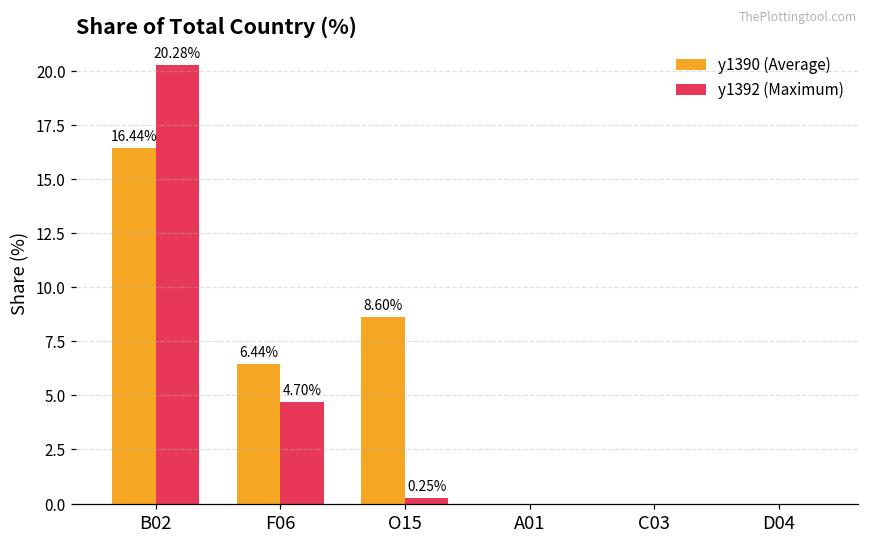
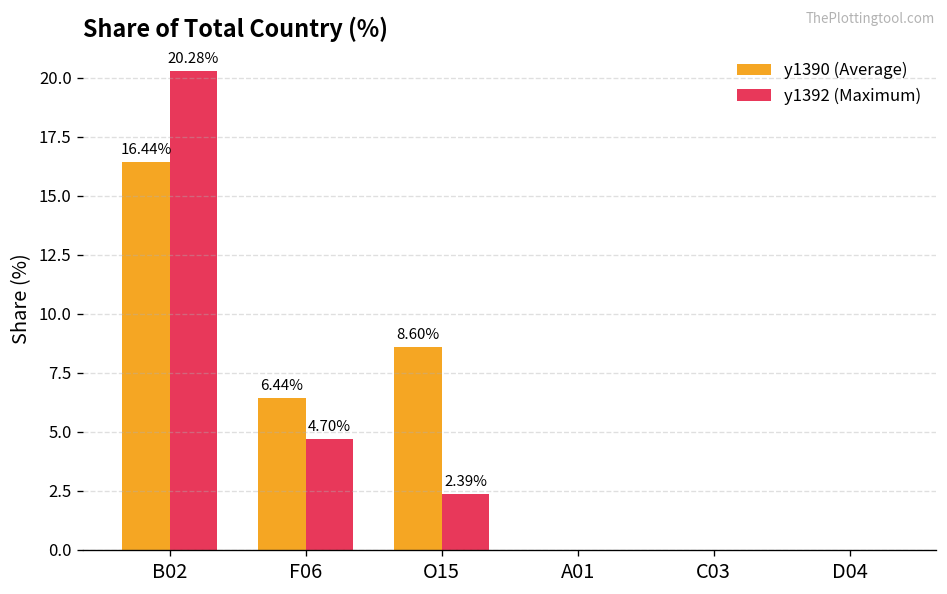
y1392 (Maximum), O15: 0.25% -> 2.39%
